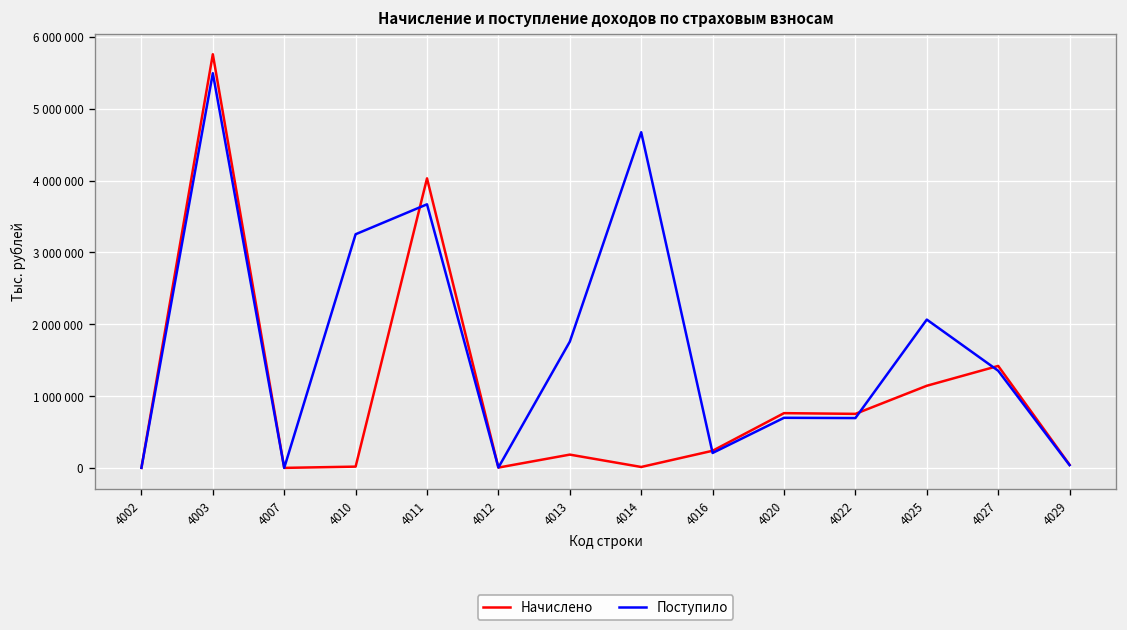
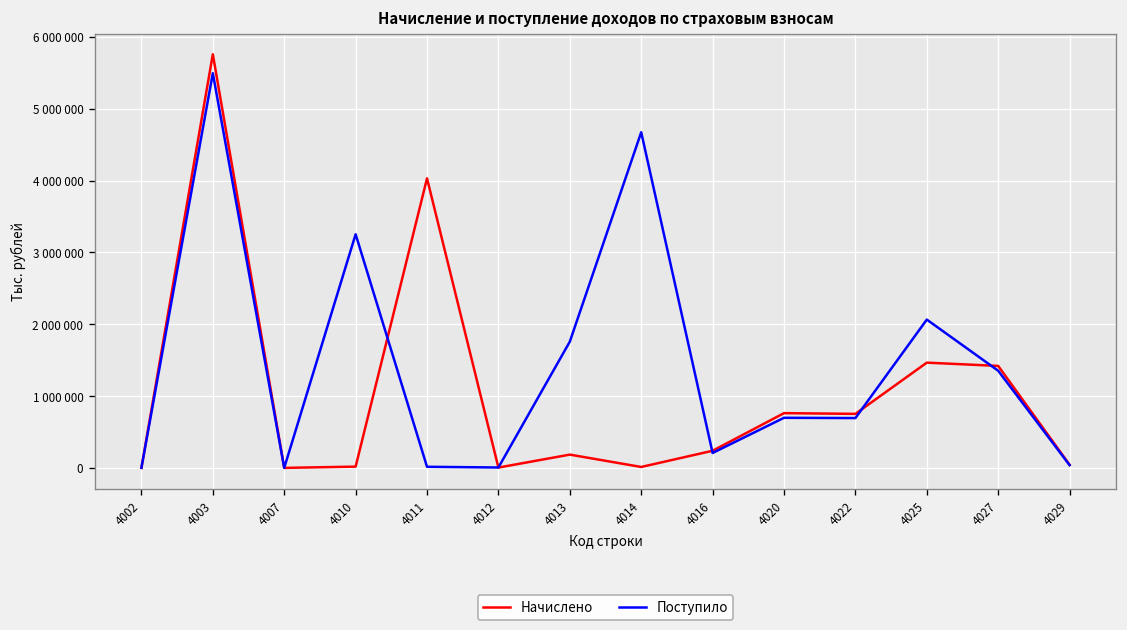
Поступило, 4011: 3700000 -> 0
Начислено, 4025: 1100000 -> 1500000
